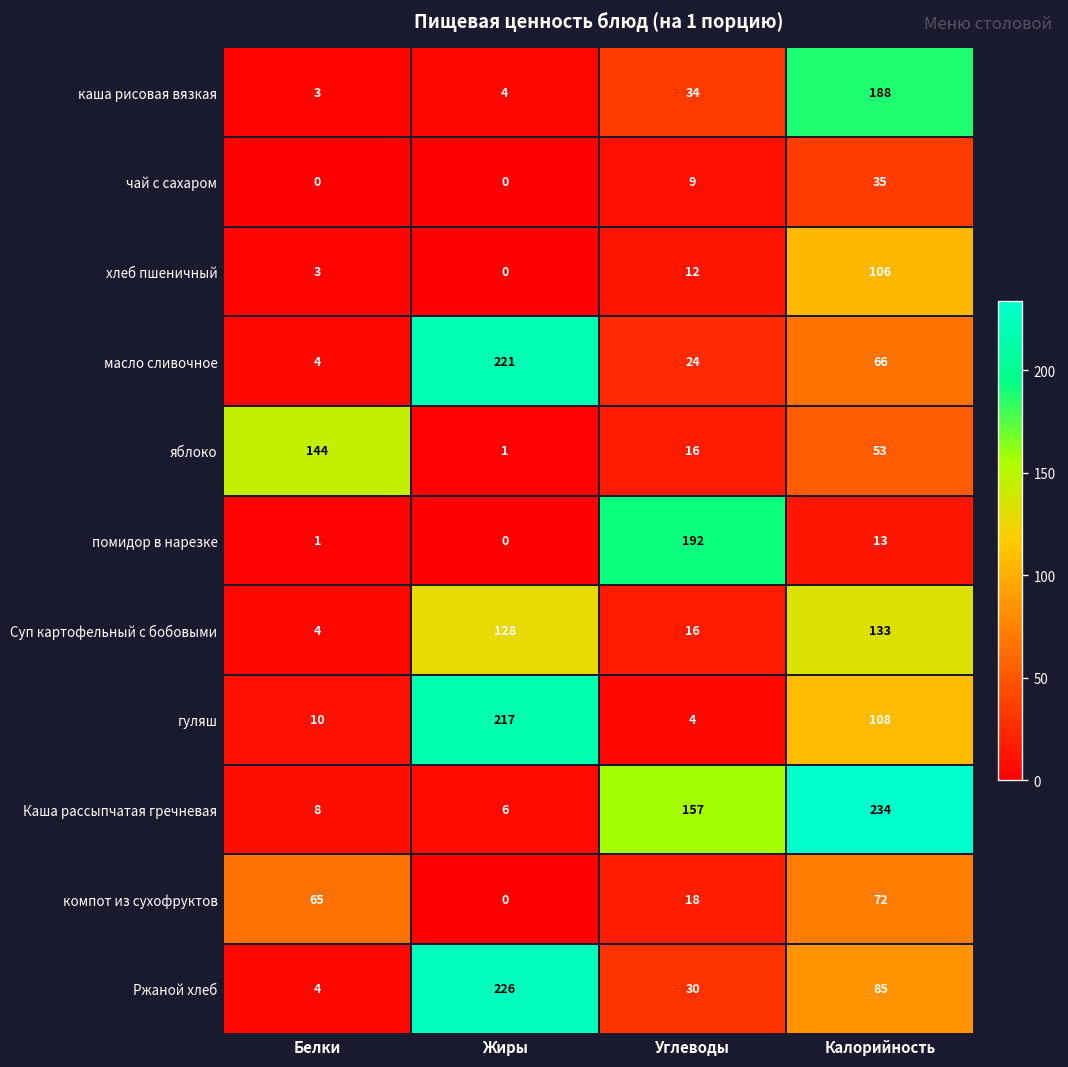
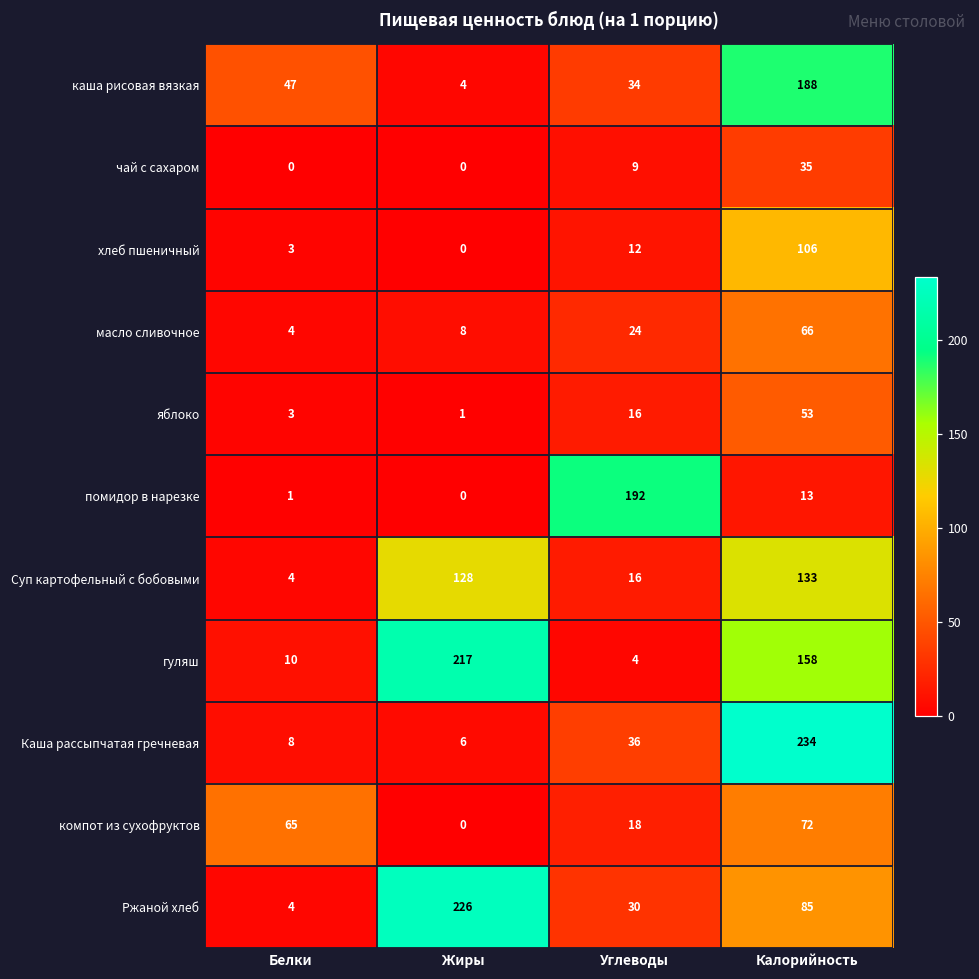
каша рисовая вязкая, Белки: 3 -> 47
масло сливочное, Жиры: 221 -> 8
яблоко, Белки: 144 -> 3
гуляш, Калорийность: 108 -> 158
Каша рассыпчатая гречневая, Углеводы: 157 -> 36
